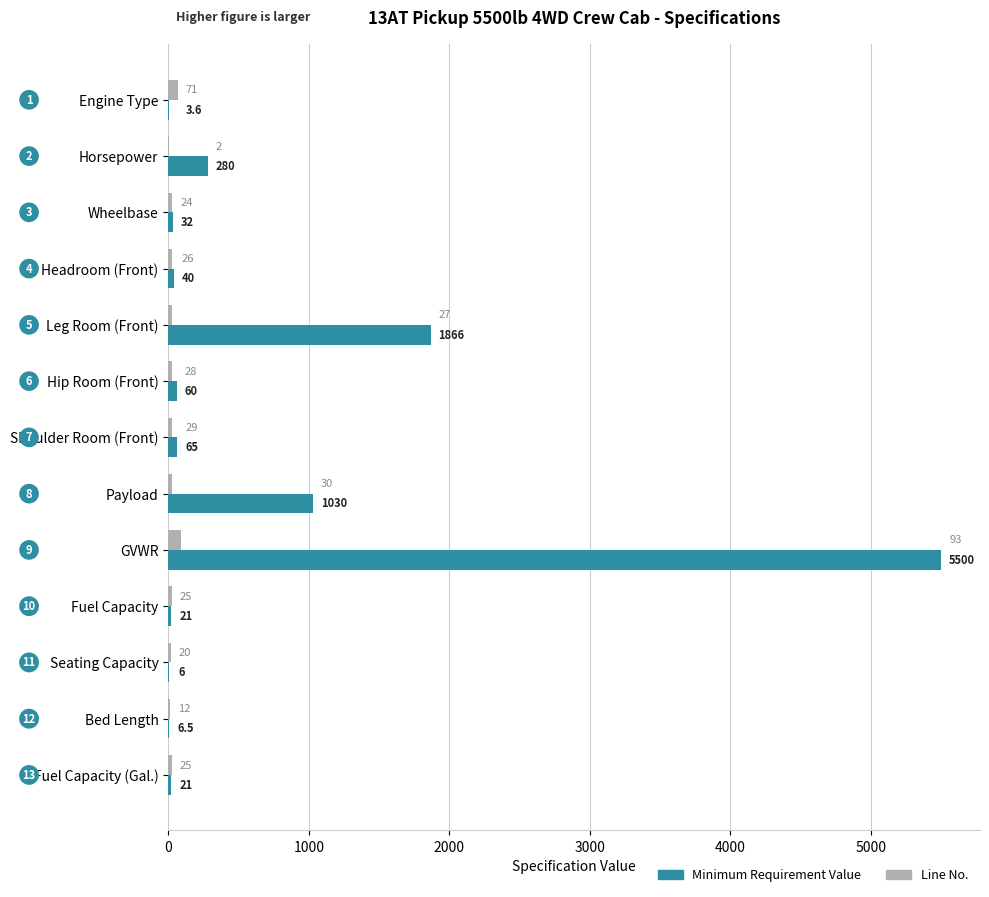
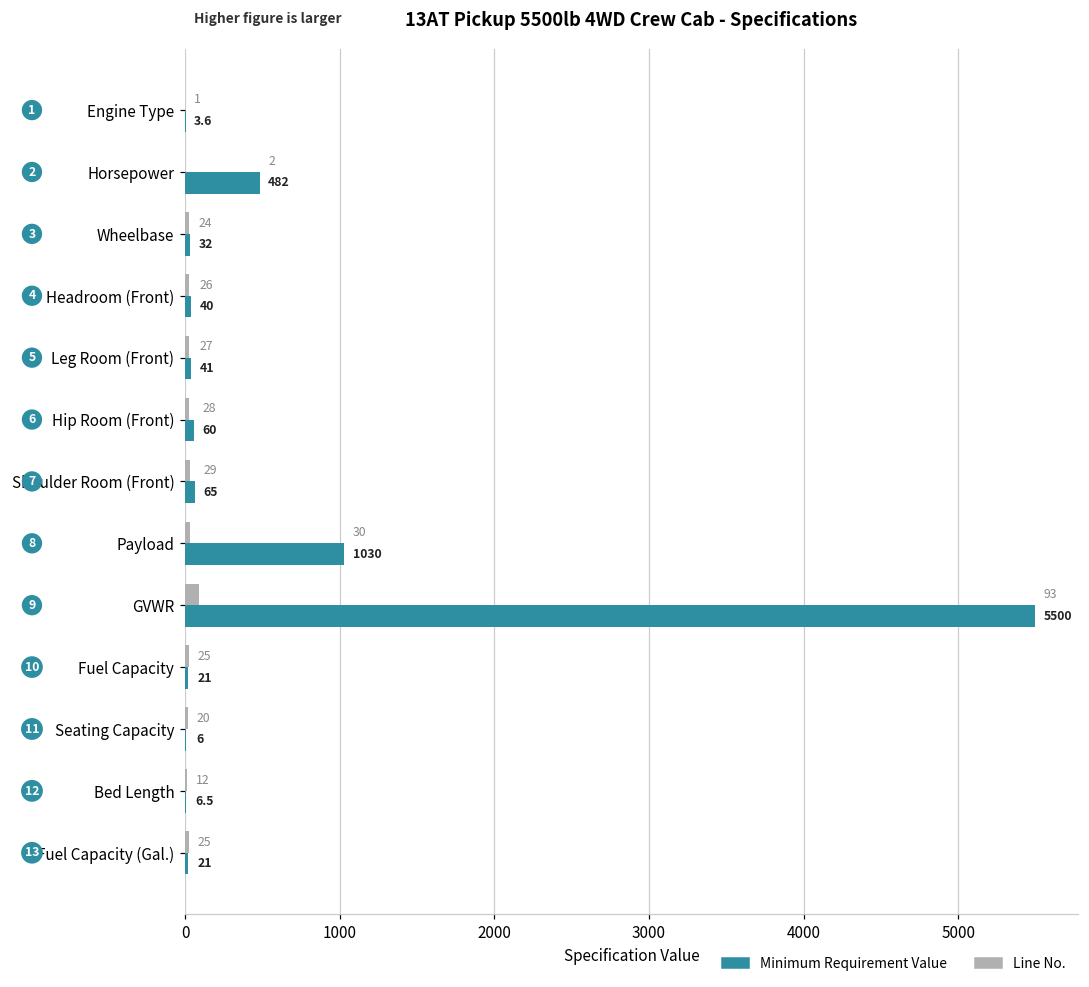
Line No., Engine Type: 71 -> 1
Minimum Requirement Value, Horsepower: 280 -> 482
Minimum Requirement Value, Leg Room (Front): 1866 -> 41
